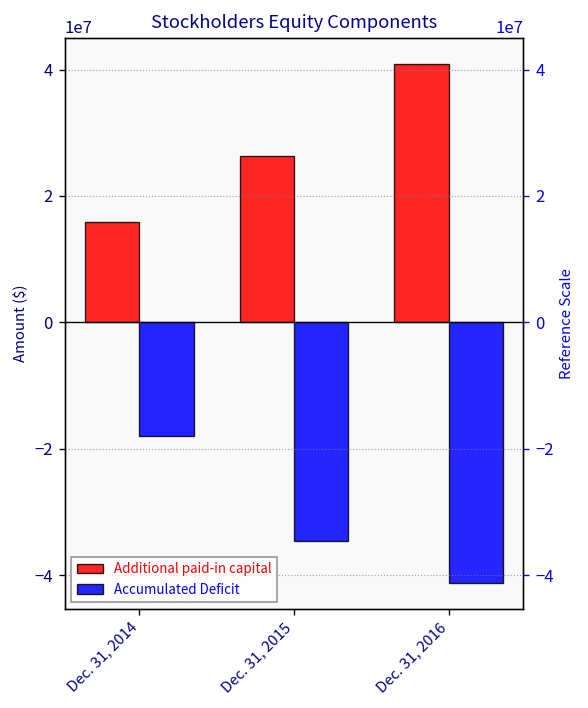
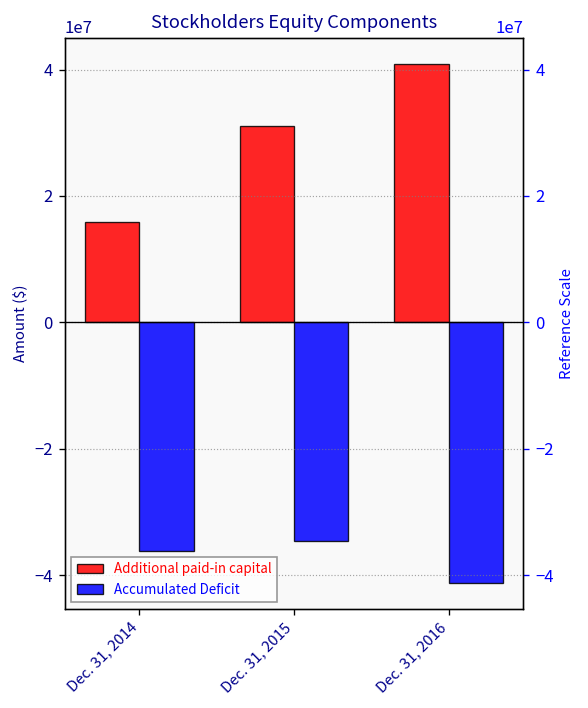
Accumulated Deficit, Dec. 31, 2014: -18000000 -> -36000000
Additional paid-in capital, Dec. 31, 2015: 26000000 -> 31000000
